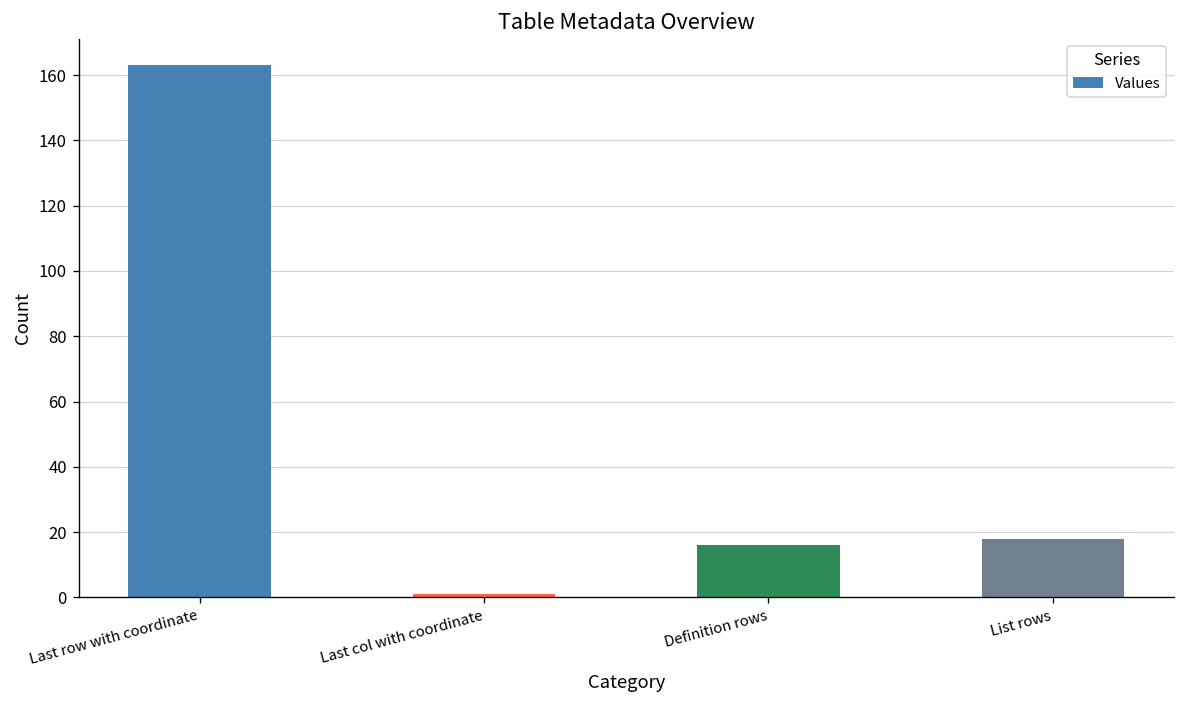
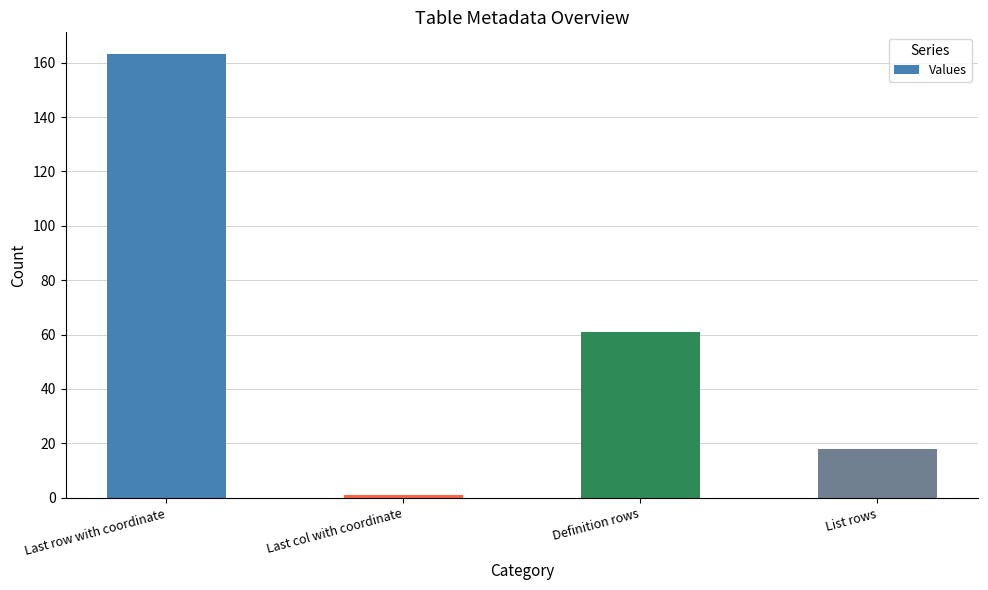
Definition rows: 16 -> 61
